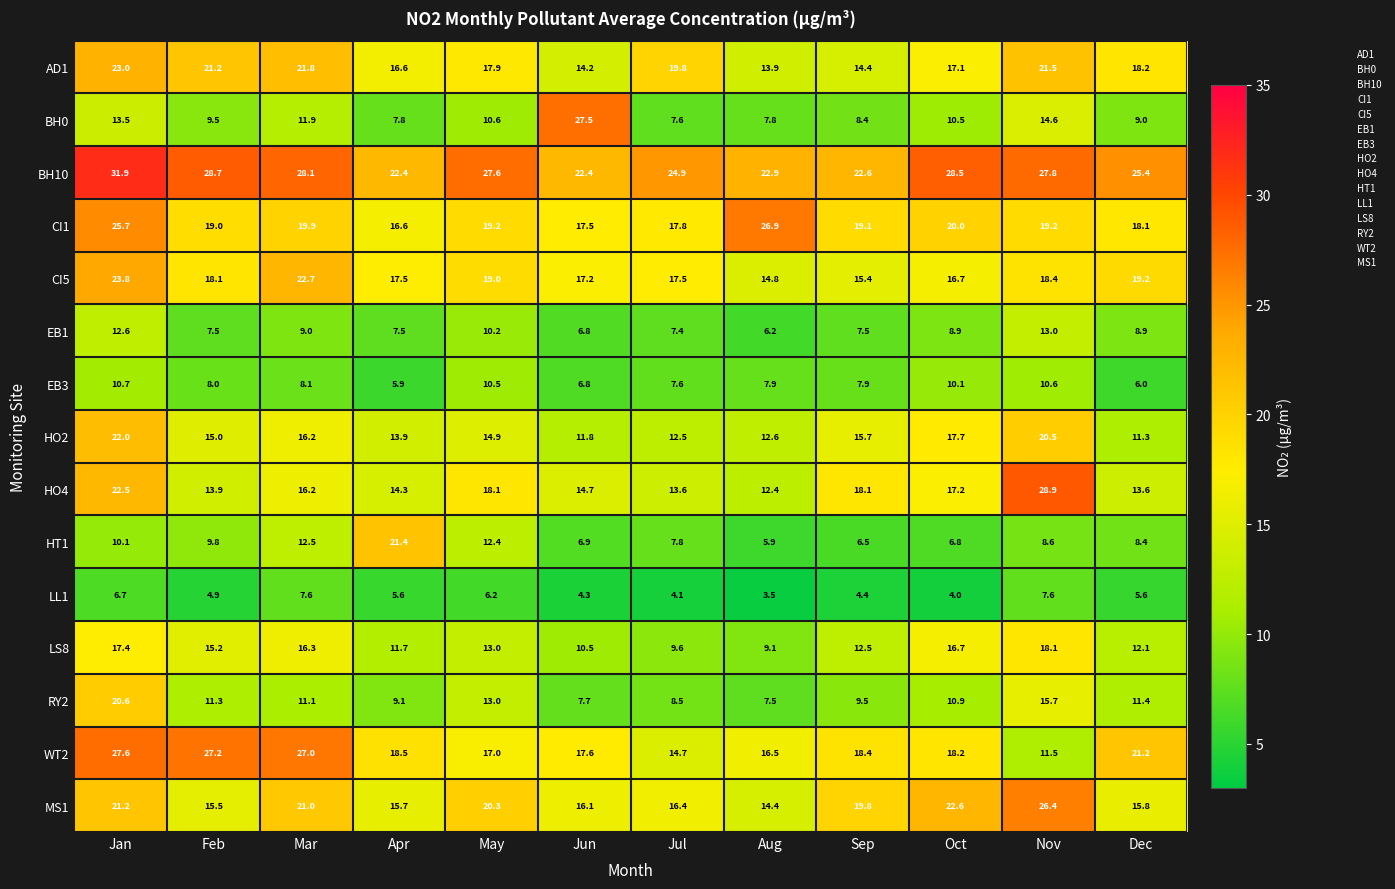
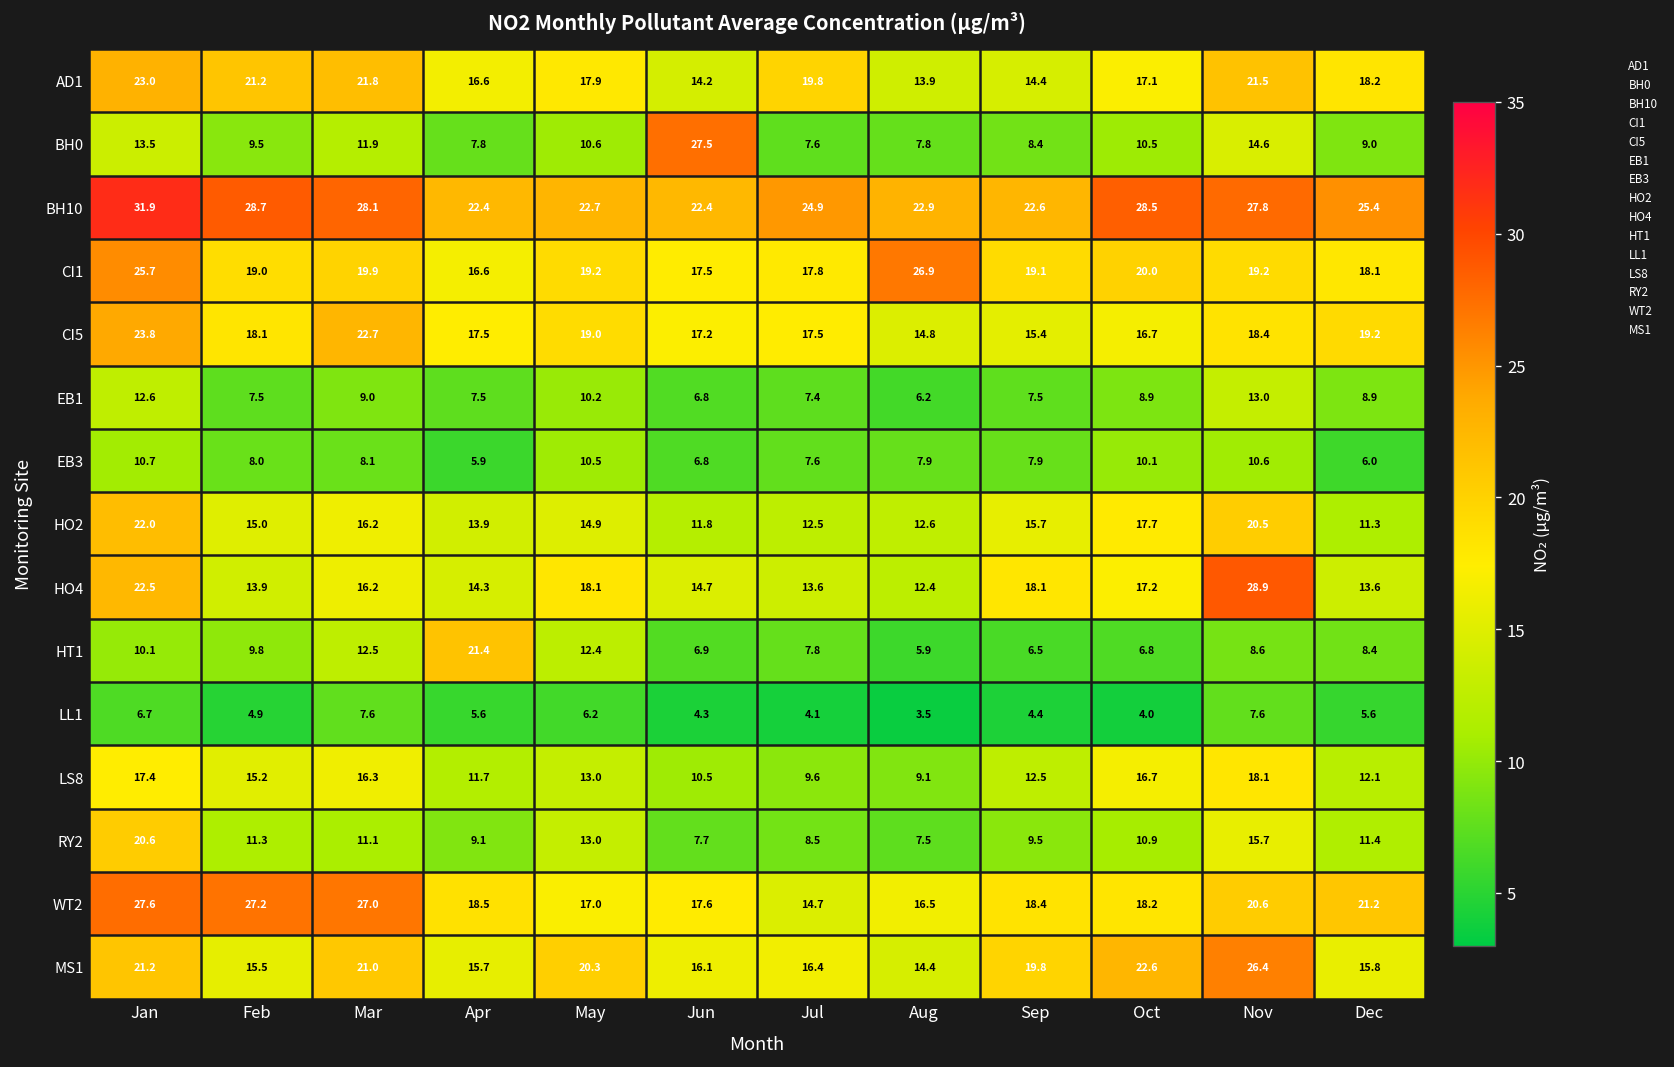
BH10, May: 27.6 -> 22.7
WT2, Nov: 11.5 -> 20.6
